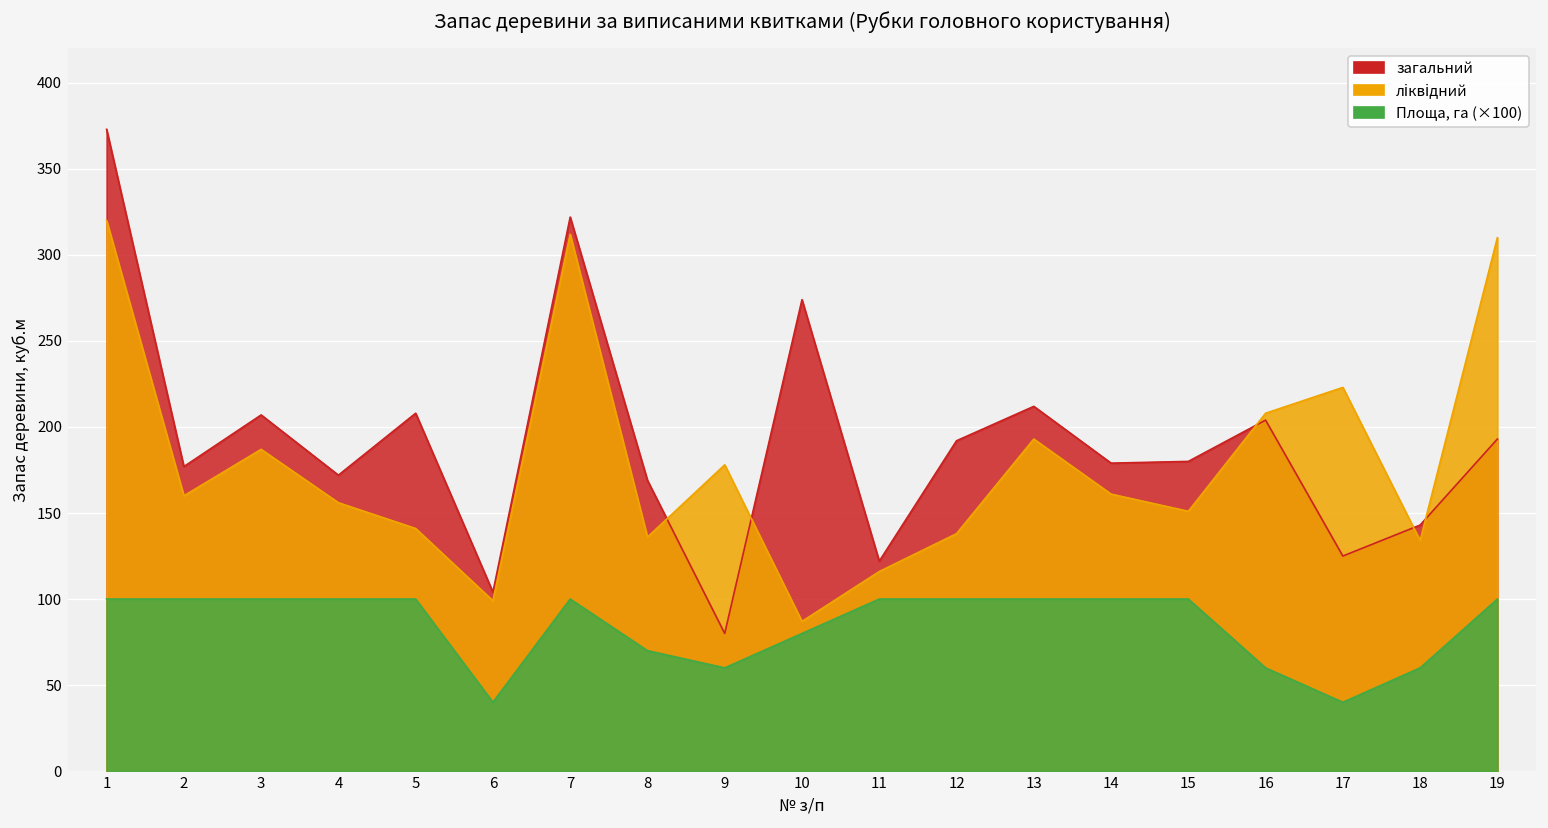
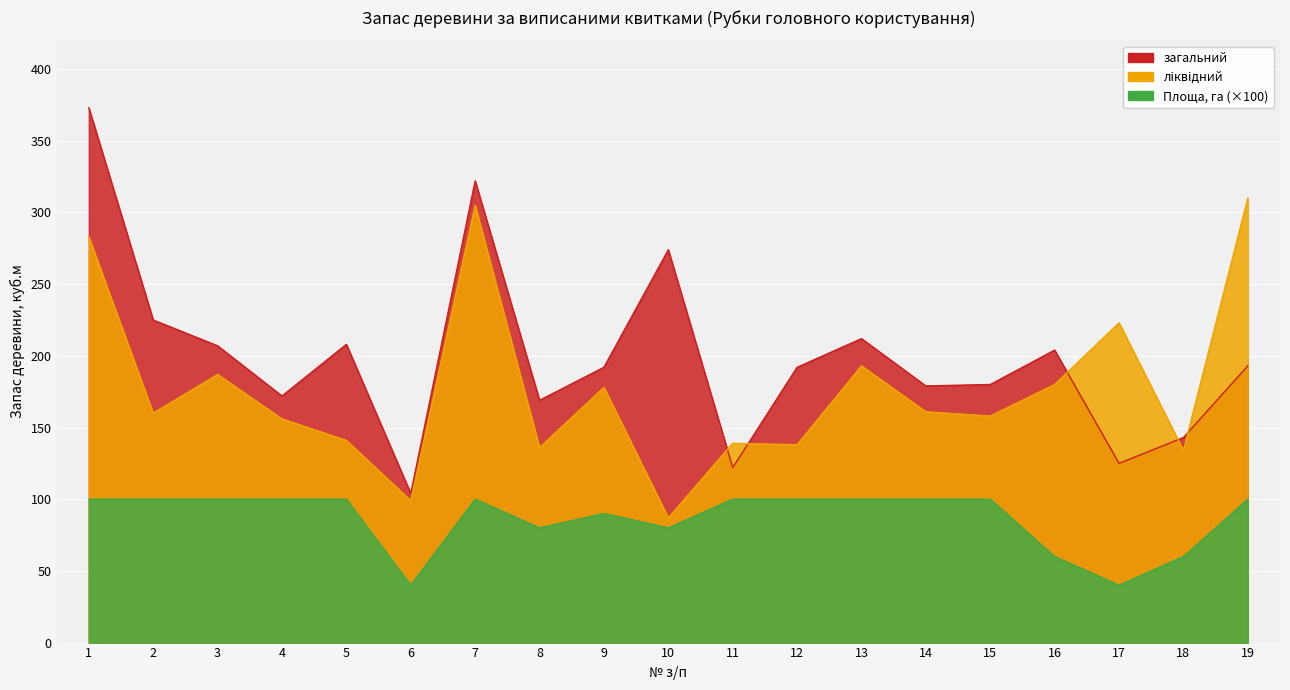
ліквідний, 1: 320 -> 283
загальний, 2: 177 -> 225
ліквідний, 7: 312 -> 305
Площа, га (×100), 8: 70 -> 80
загальний, 9: 80 -> 192
Площа, га (×100), 9: 60 -> 90
ліквідний, 11: 116 -> 139
ліквідний, 15: 151 -> 158
ліквідний, 16: 208 -> 180
